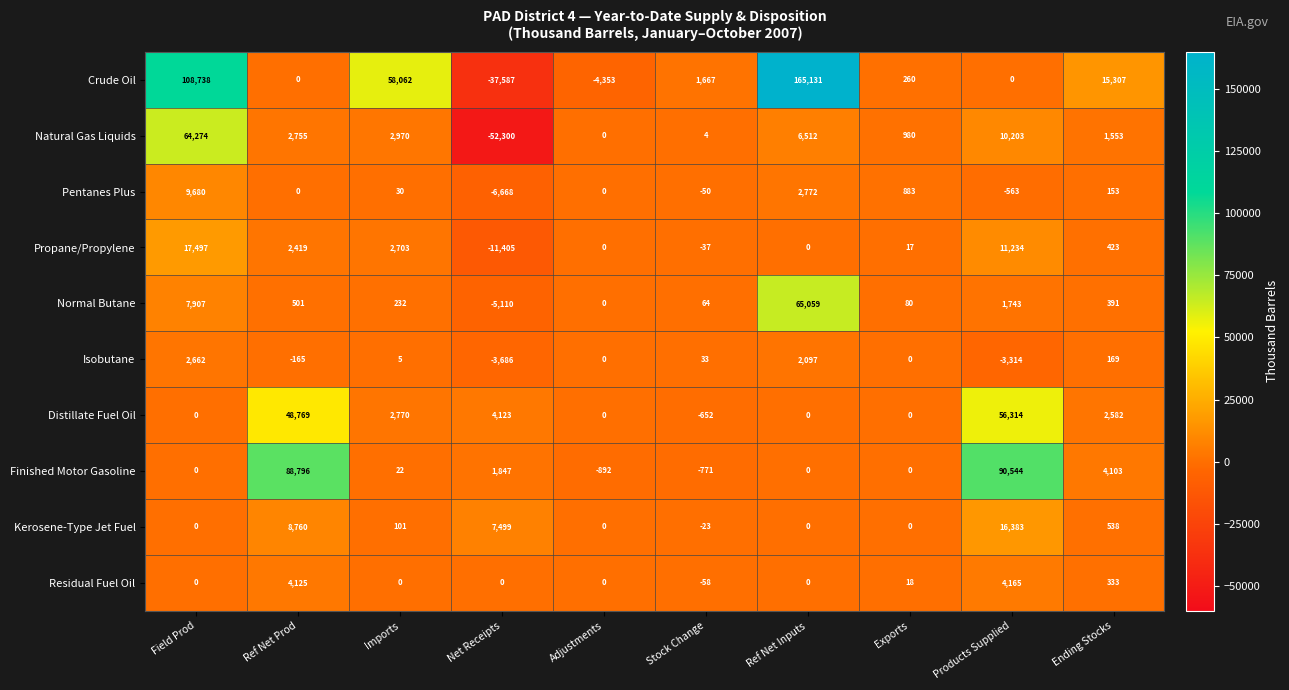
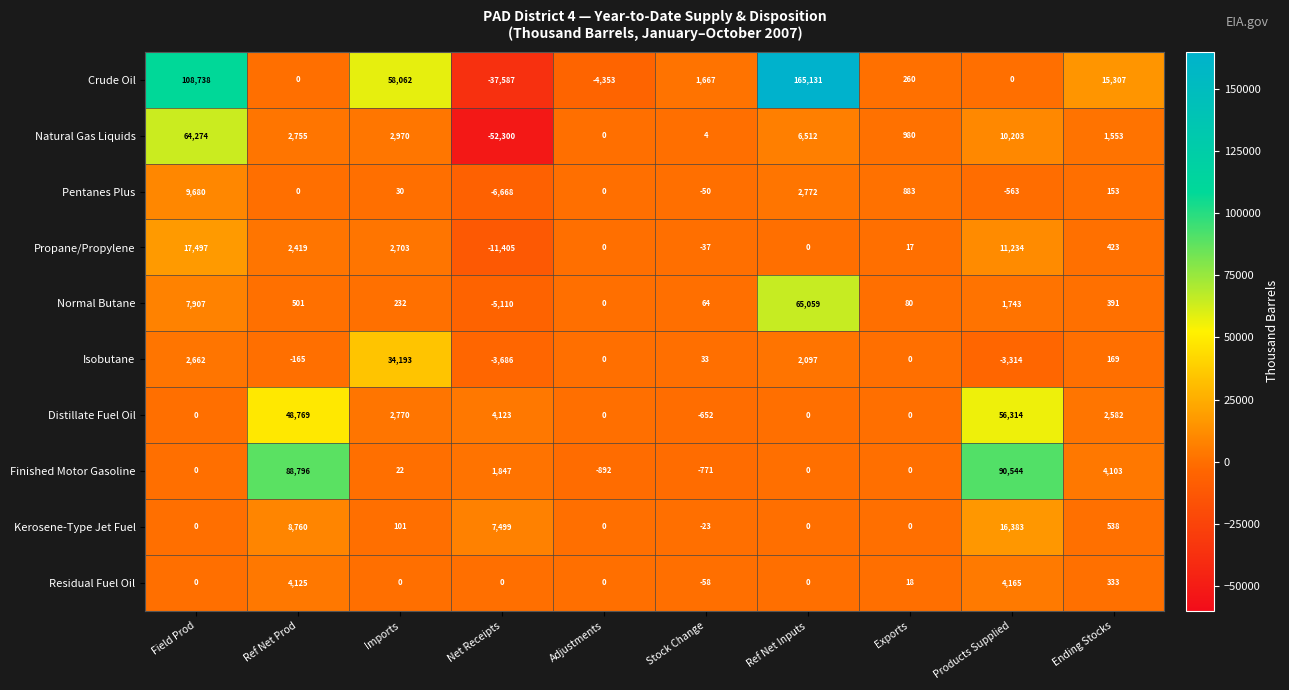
Isobutane, Imports: 5 -> 34,193
